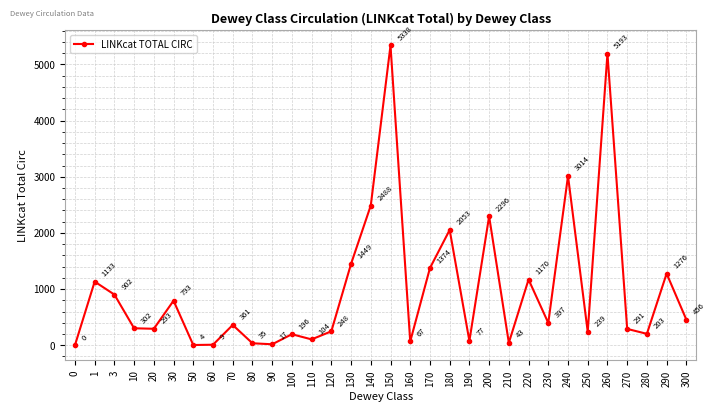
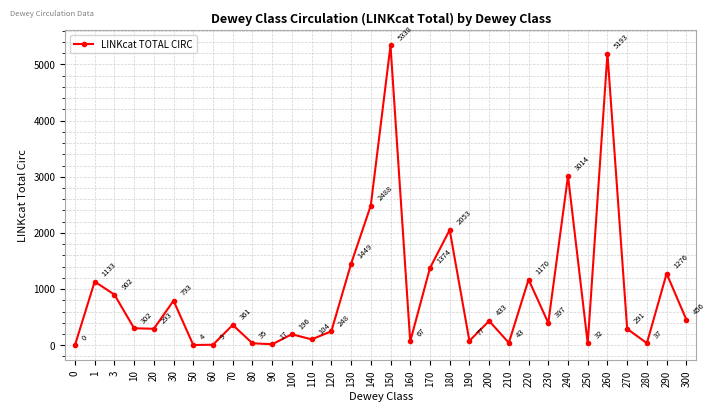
200: 2296 -> 433
250: 239 -> 32
280: 203 -> 37
